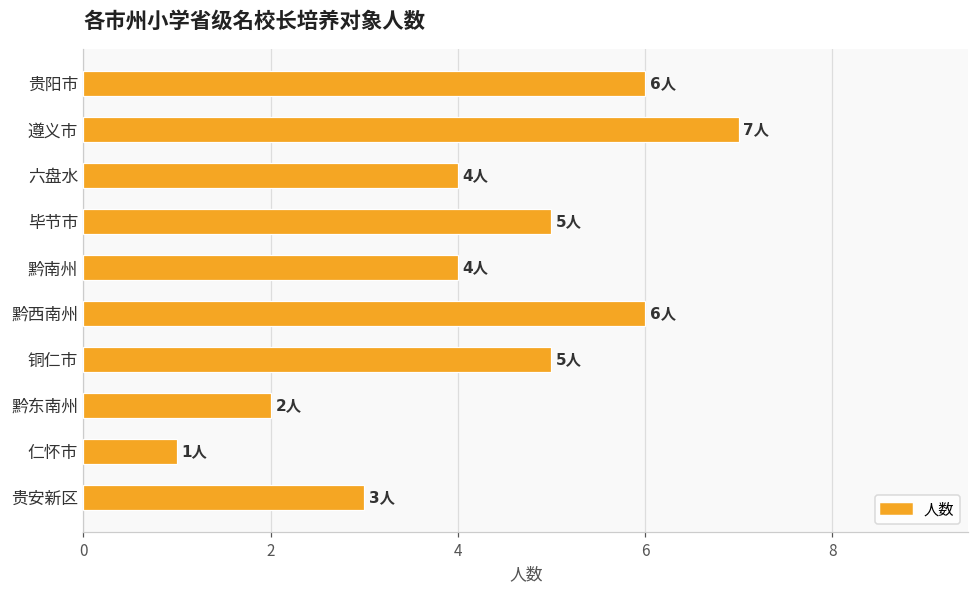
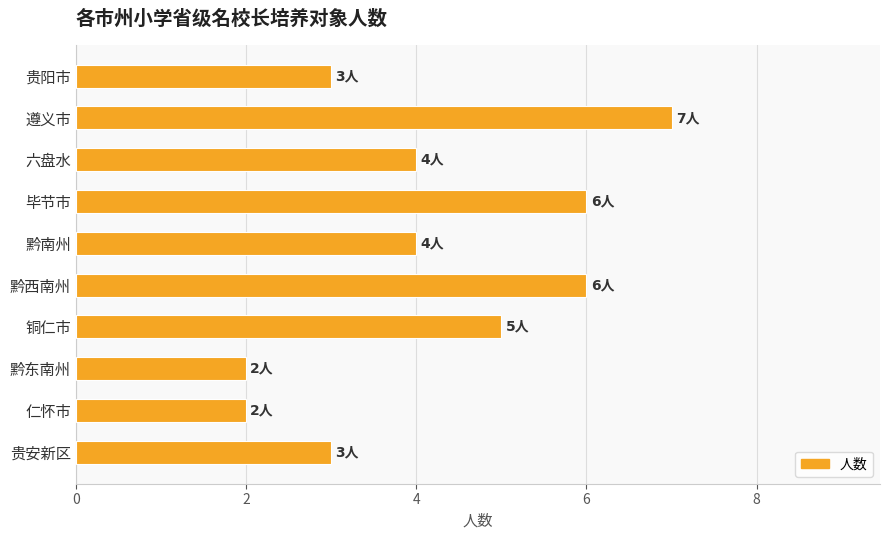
贵阳市: 6人 -> 3人
毕节市: 5人 -> 6人
仁怀市: 1人 -> 2人
